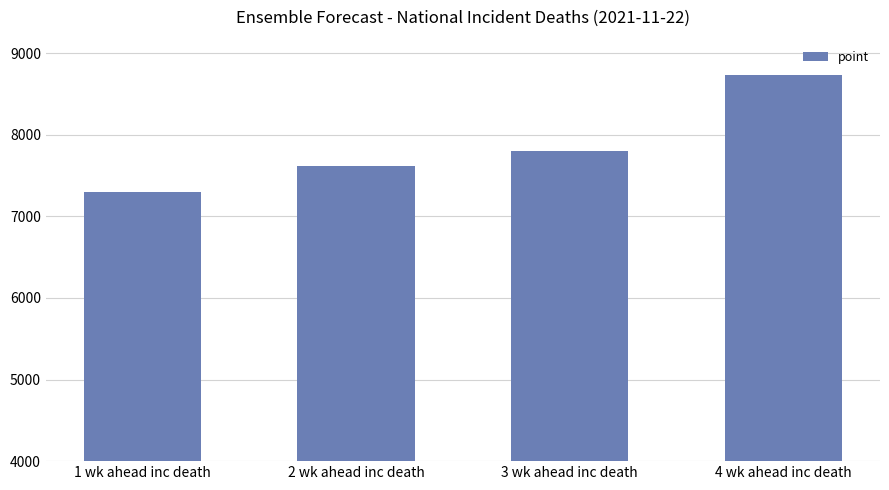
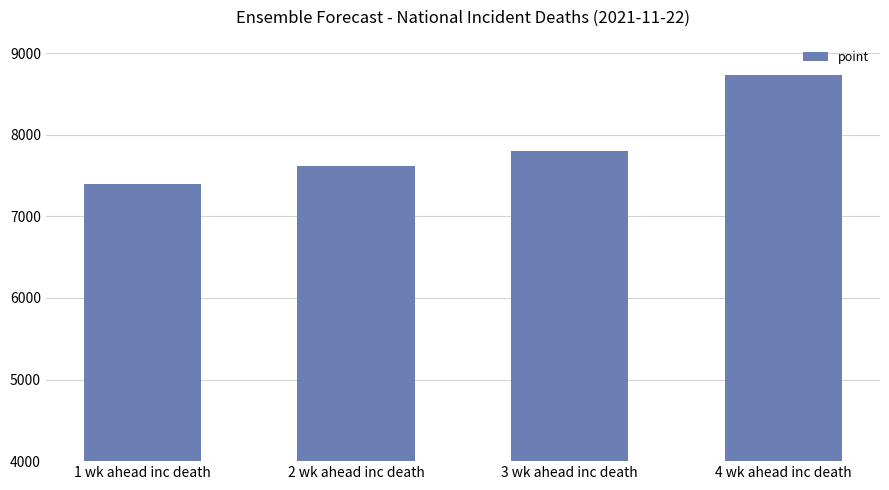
1 wk ahead inc death: 7300 -> 7400
